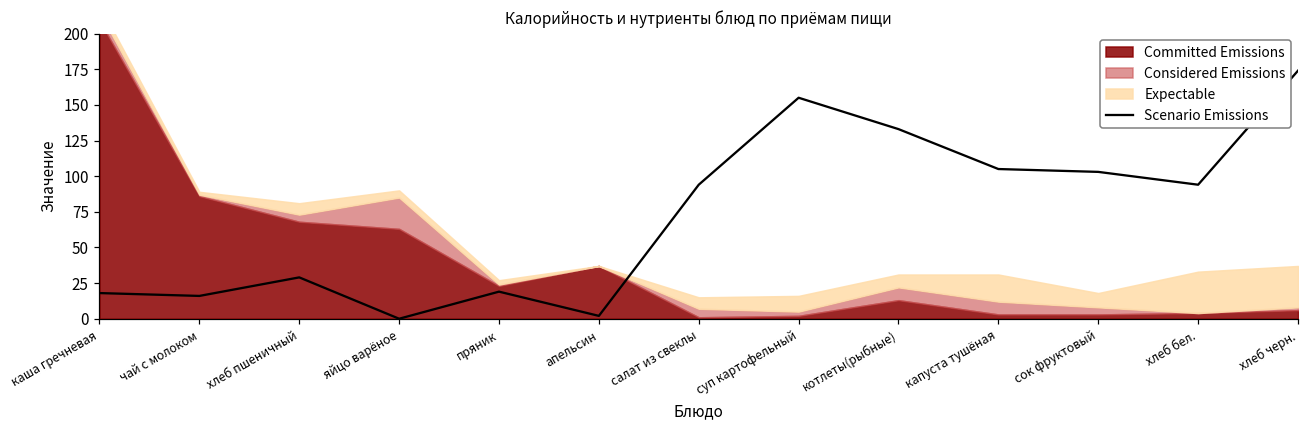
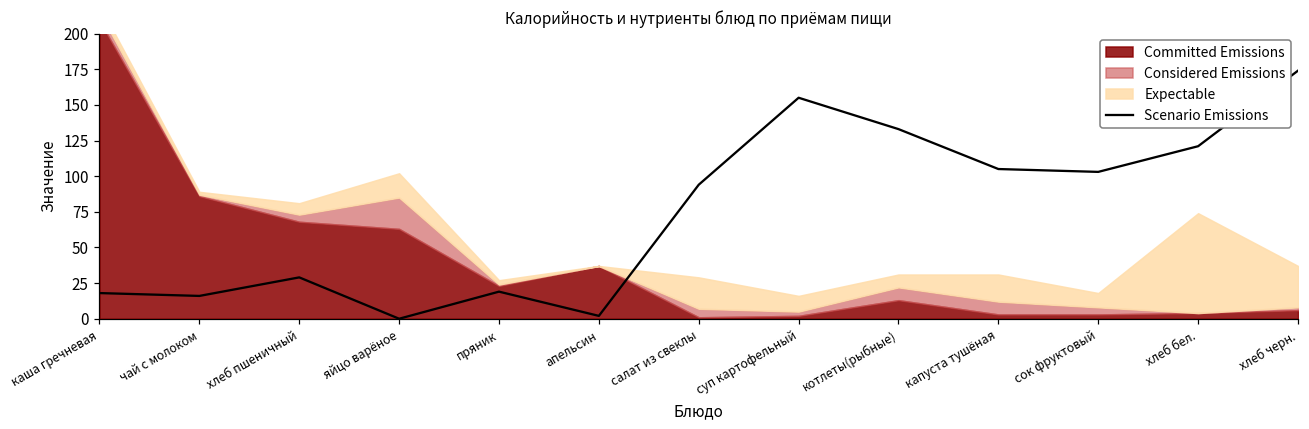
Expectable, яйцо варёное: 5 -> 17
Expectable, салат из свеклы: 8 -> 22
Scenario Emissions, хлеб бел.: 94 -> 121
Expectable, хлеб бел.: 29 -> 70
